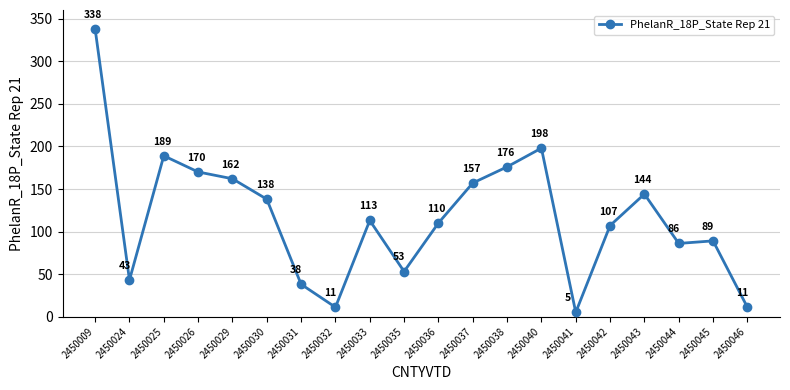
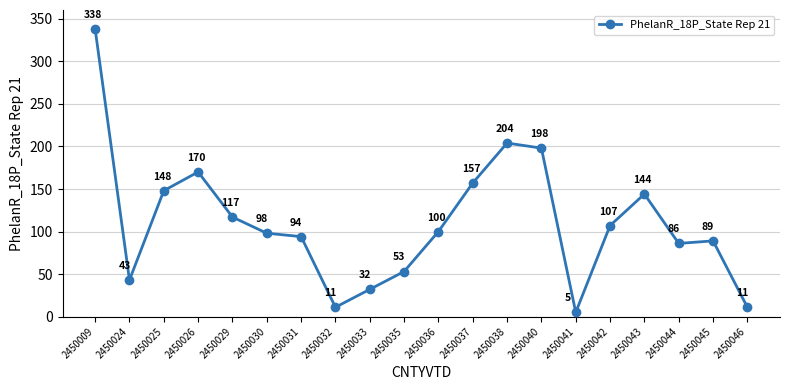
2450025: 189 -> 148
2450029: 162 -> 117
2450030: 138 -> 98
2450031: 38 -> 94
2450033: 113 -> 32
2450036: 110 -> 100
2450038: 176 -> 204
